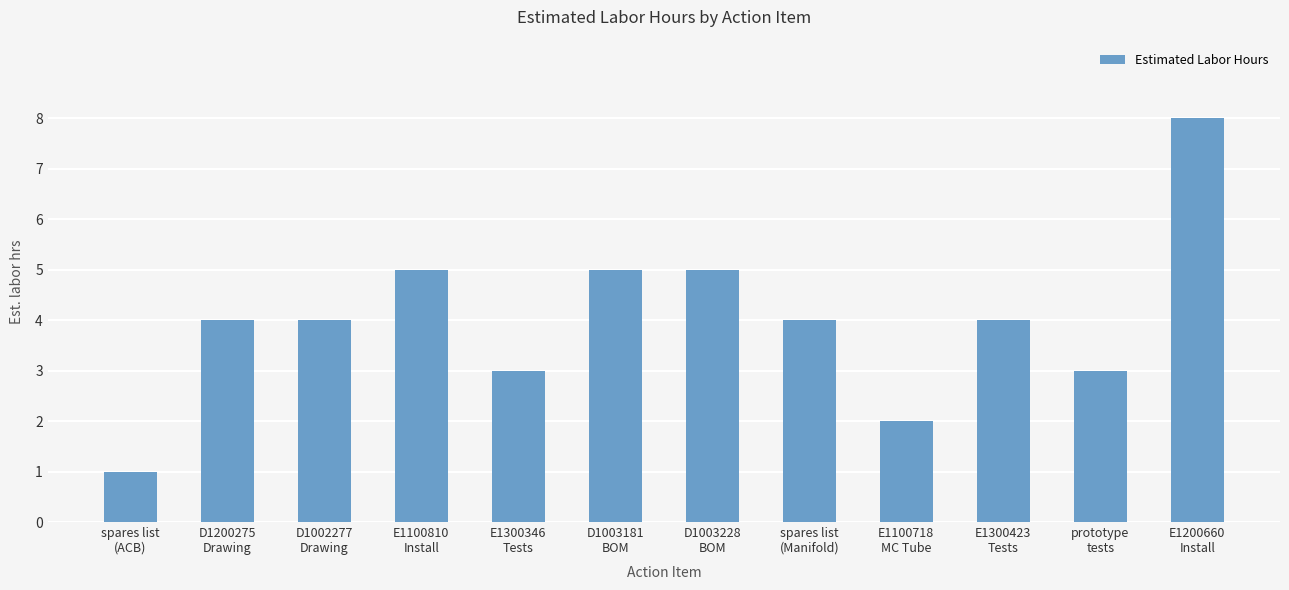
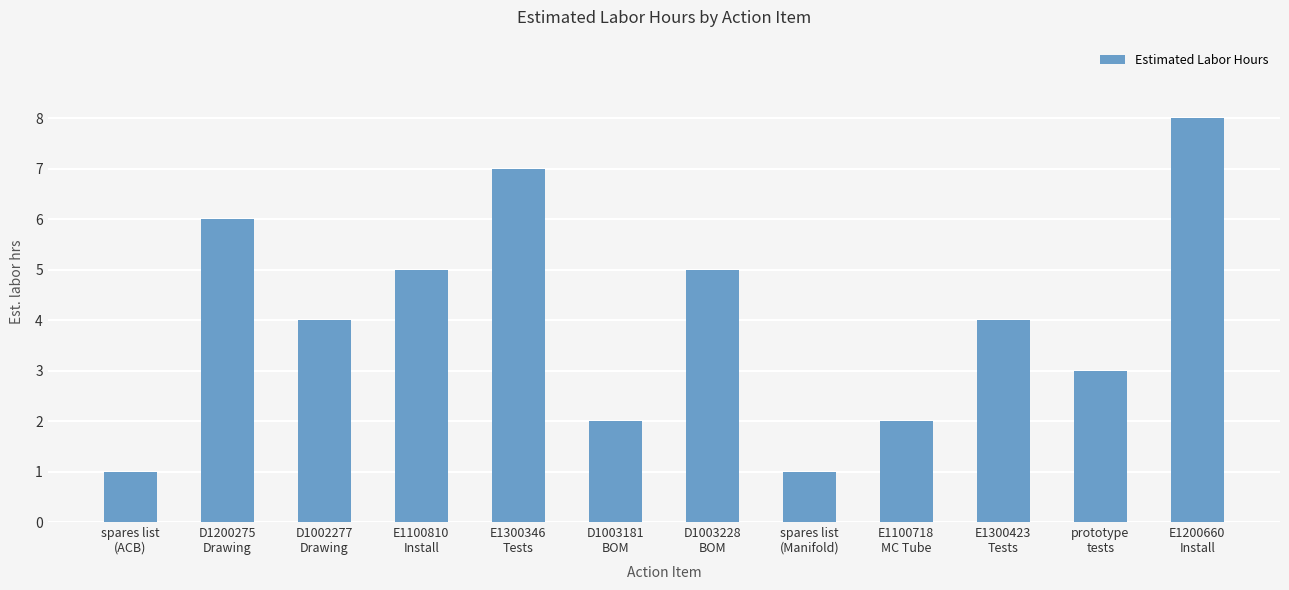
D1200275 Drawing: 4 -> 6
E1300346 Tests: 3 -> 7
D1003181 BOM: 5 -> 2
spares list (Manifold): 4 -> 1
